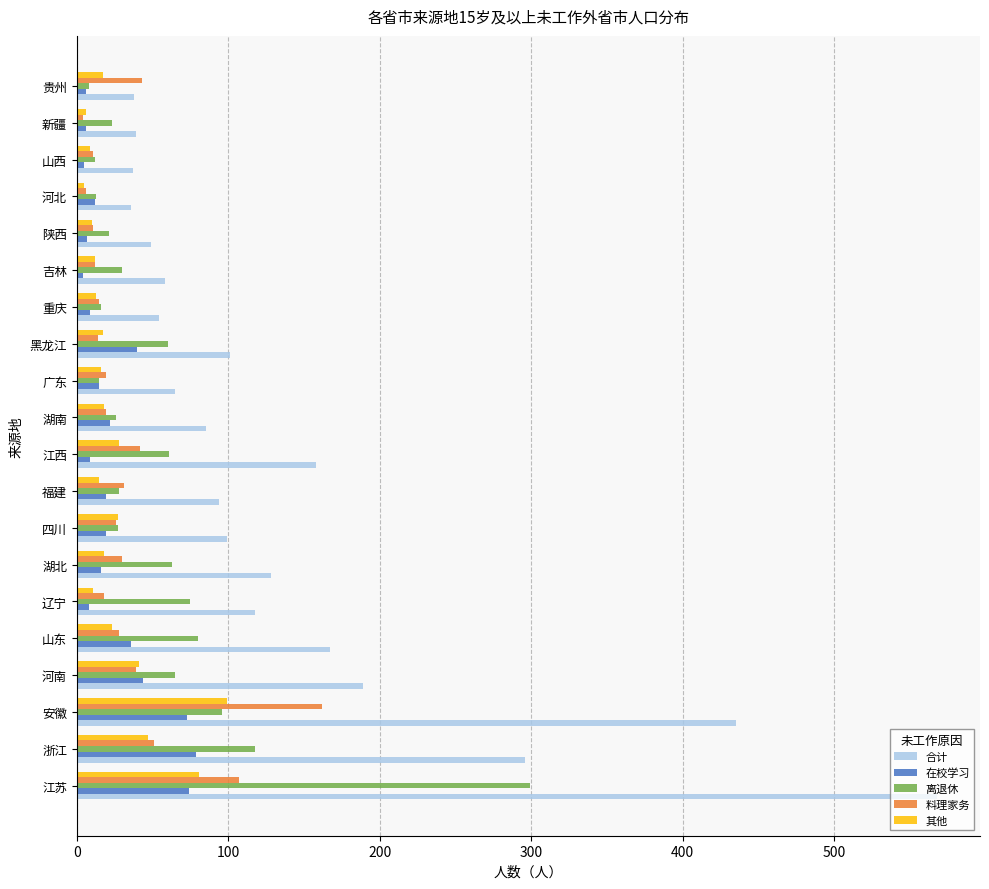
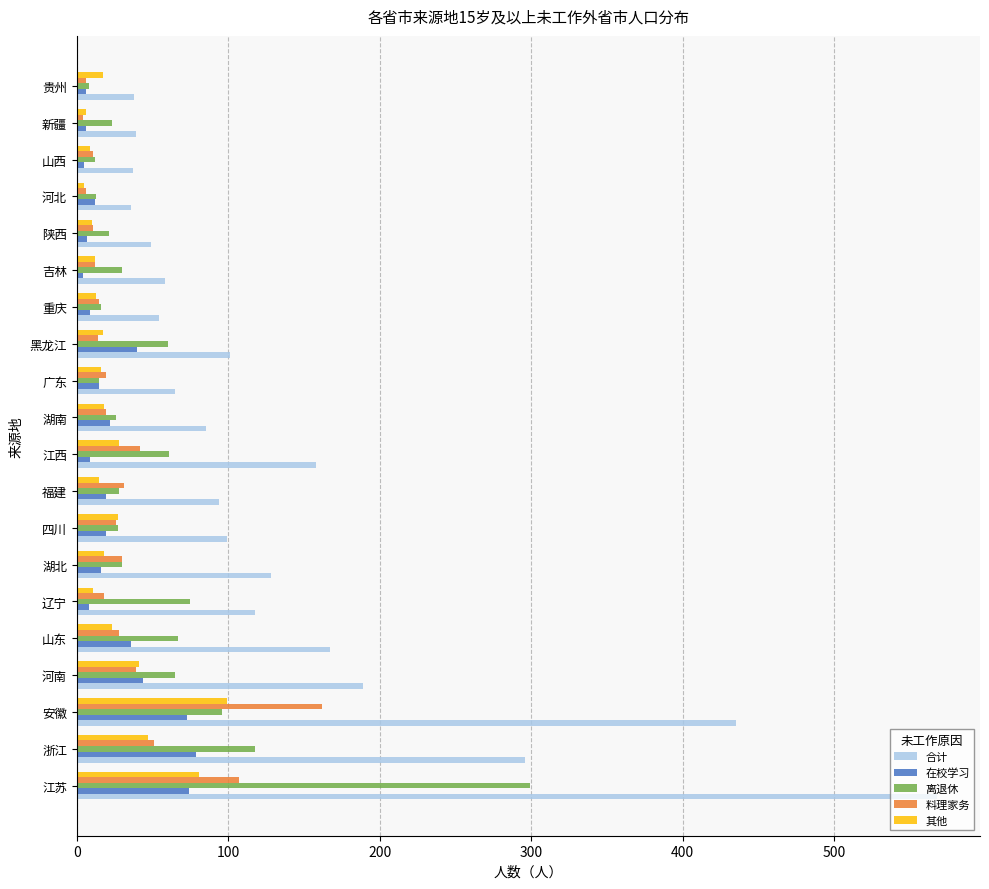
料理家务, 贵州: 43 -> 6
离退休, 湖北: 63 -> 30
离退休, 山东: 80 -> 67
